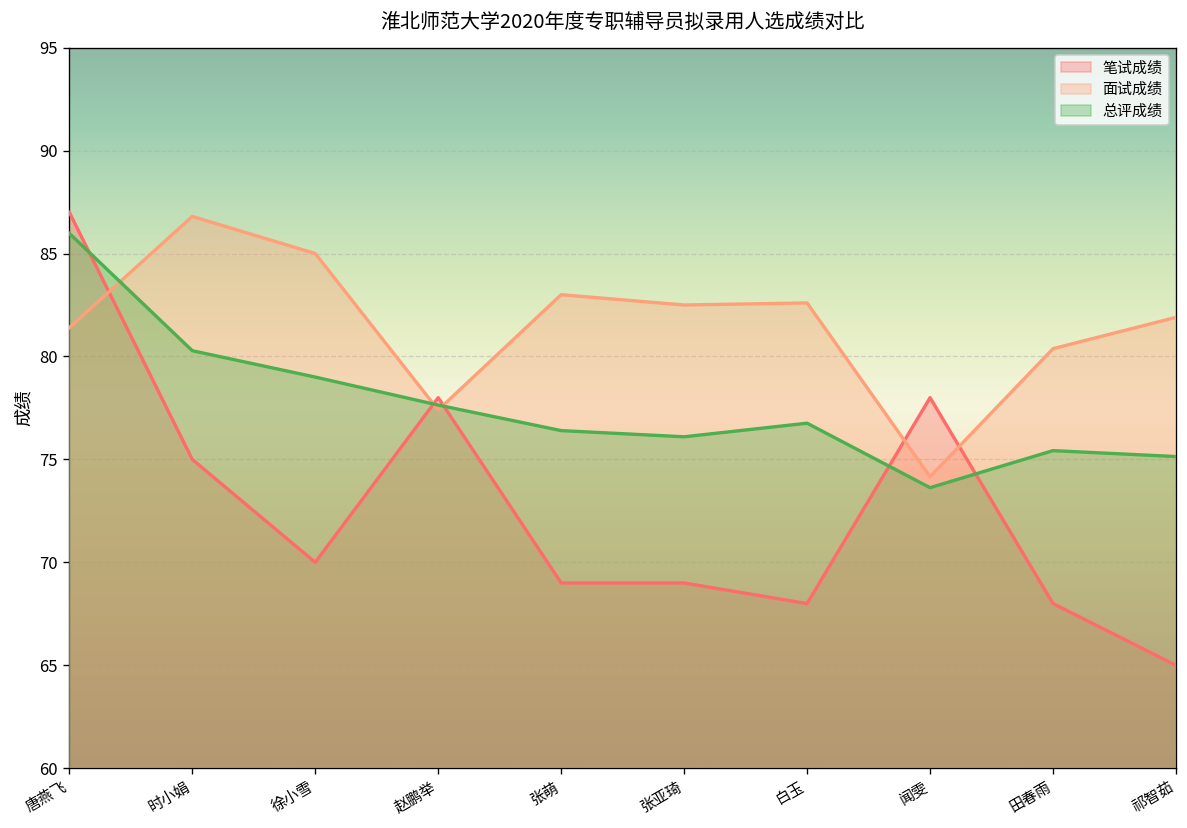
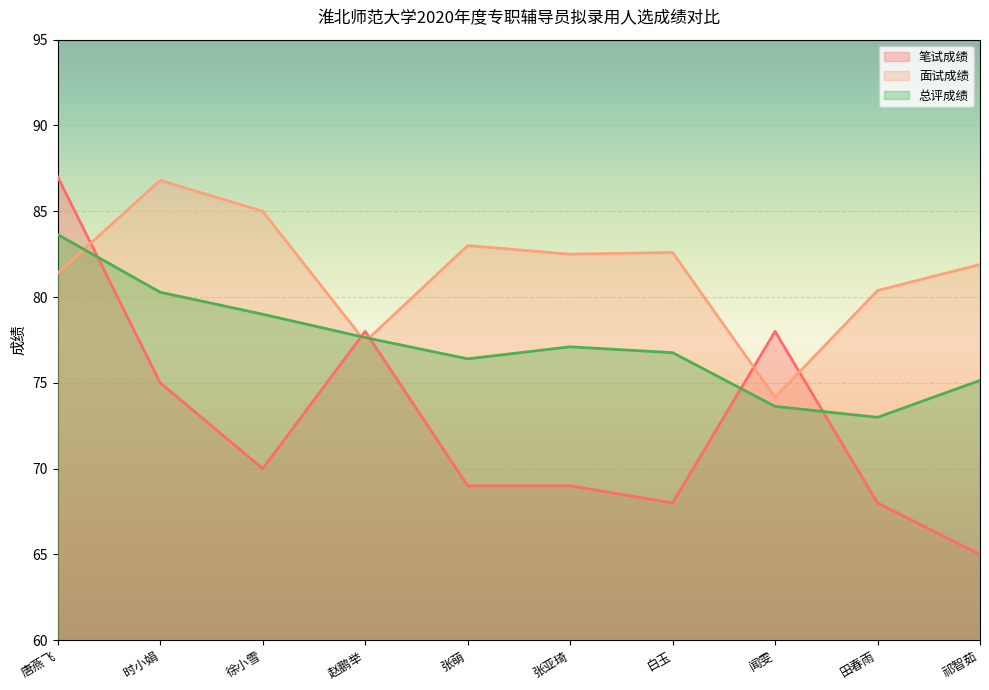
总评成绩, 唐燕飞: 86.0 -> 83.6
总评成绩, 张亚琦: 76.1 -> 77.1
总评成绩, 田春雨: 75.4 -> 73.0
